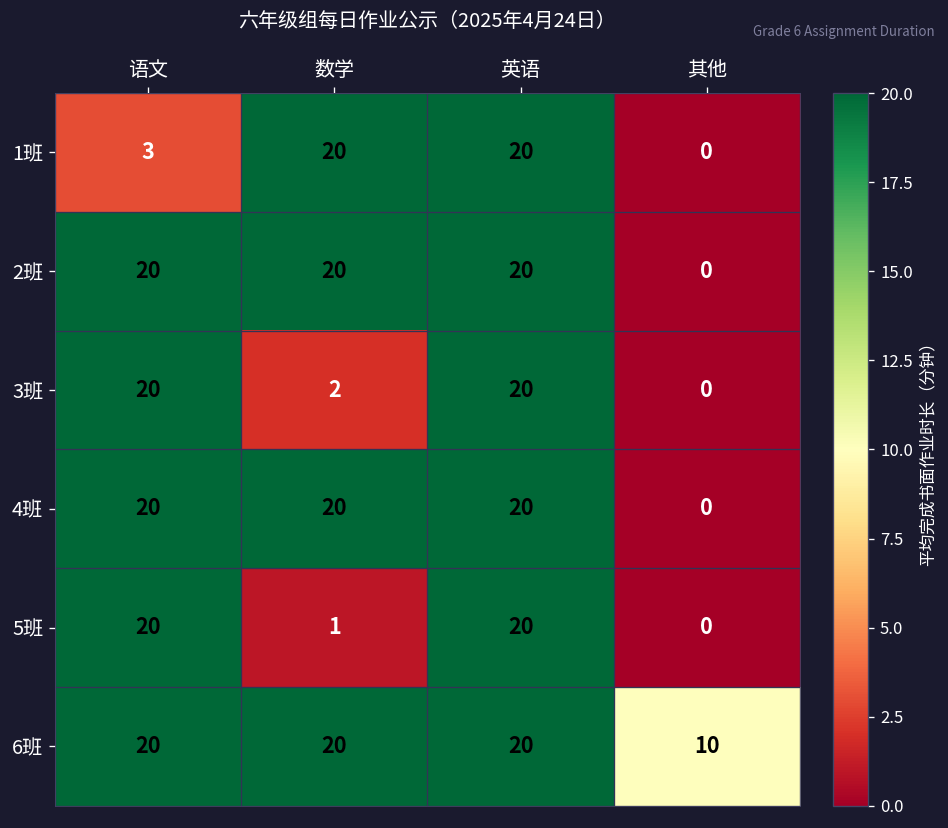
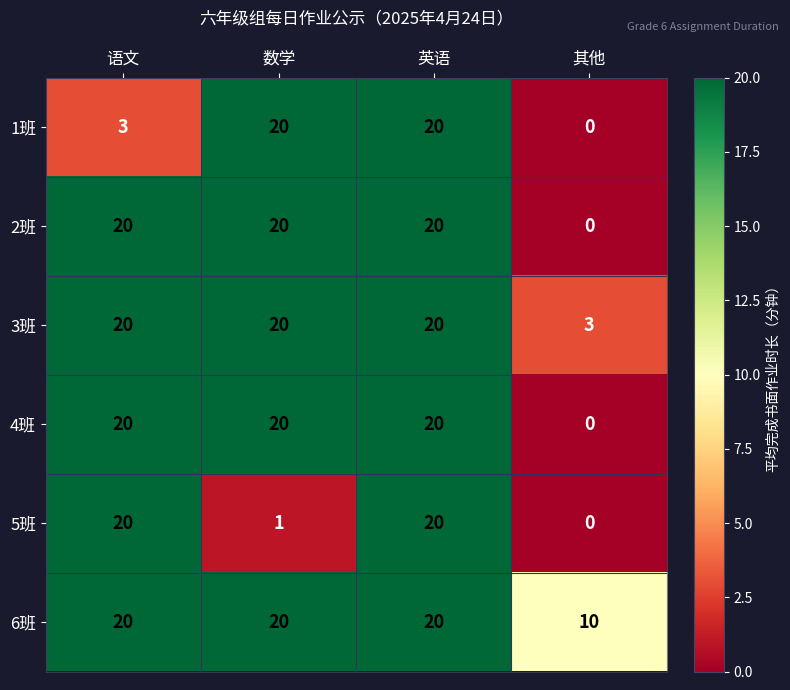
3班, 数学: 2 -> 20
3班, 其他: 0 -> 3
